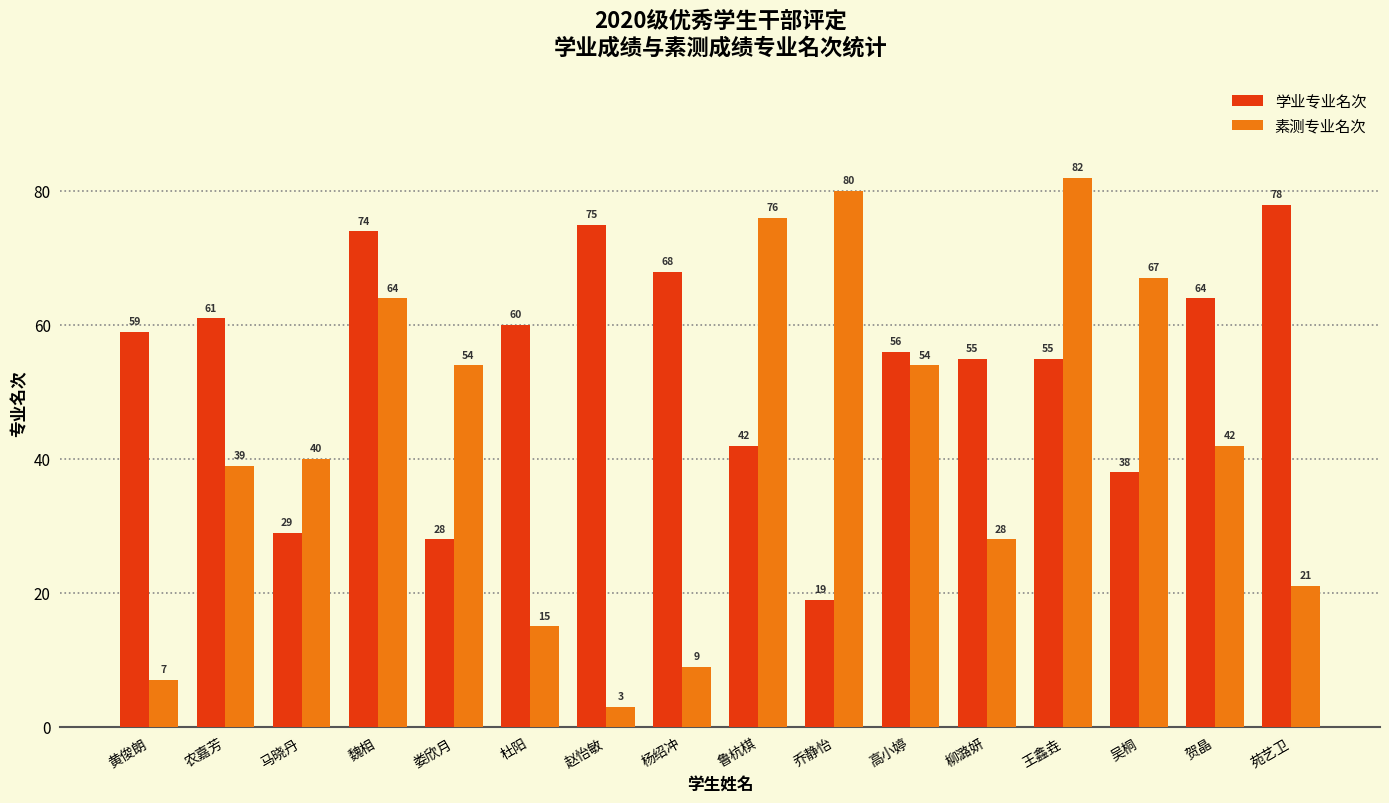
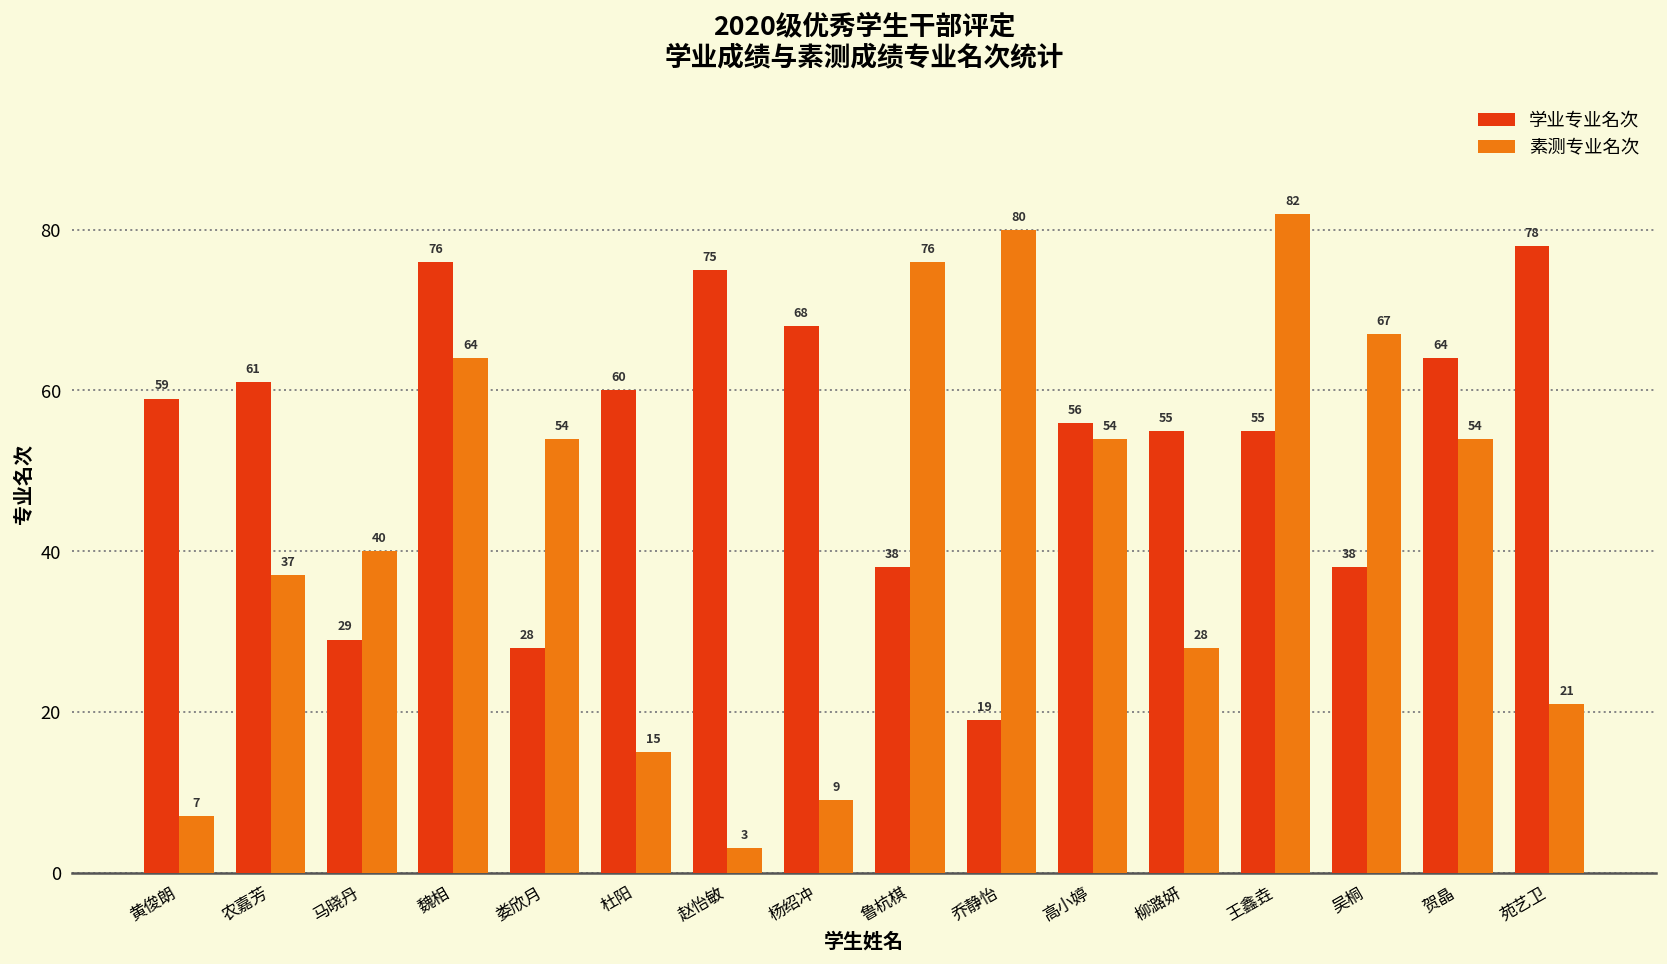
素测专业名次, 农嘉芳: 39 -> 37
学业专业名次, 魏相: 74 -> 76
学业专业名次, 鲁杭棋: 42 -> 38
素测专业名次, 贺晶: 42 -> 54
